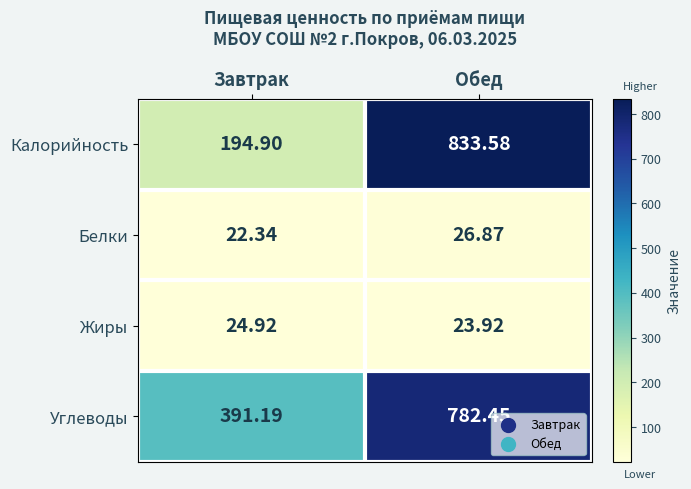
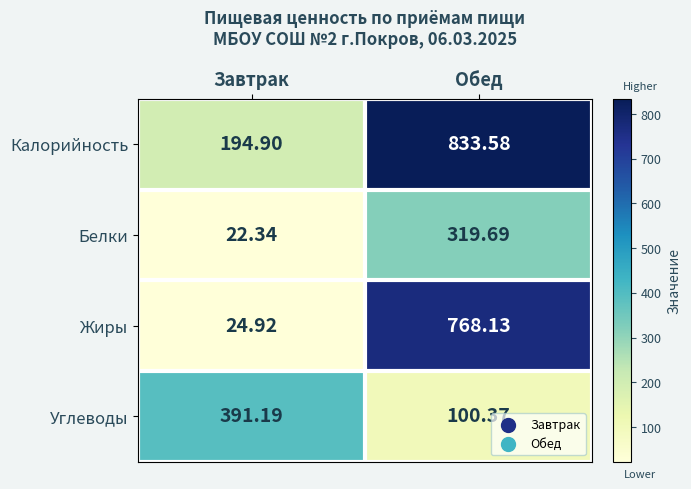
Белки, Обед: 26.87 -> 319.69
Жиры, Обед: 23.92 -> 768.13
Углеводы, Обед: 782.45 -> 100.37
